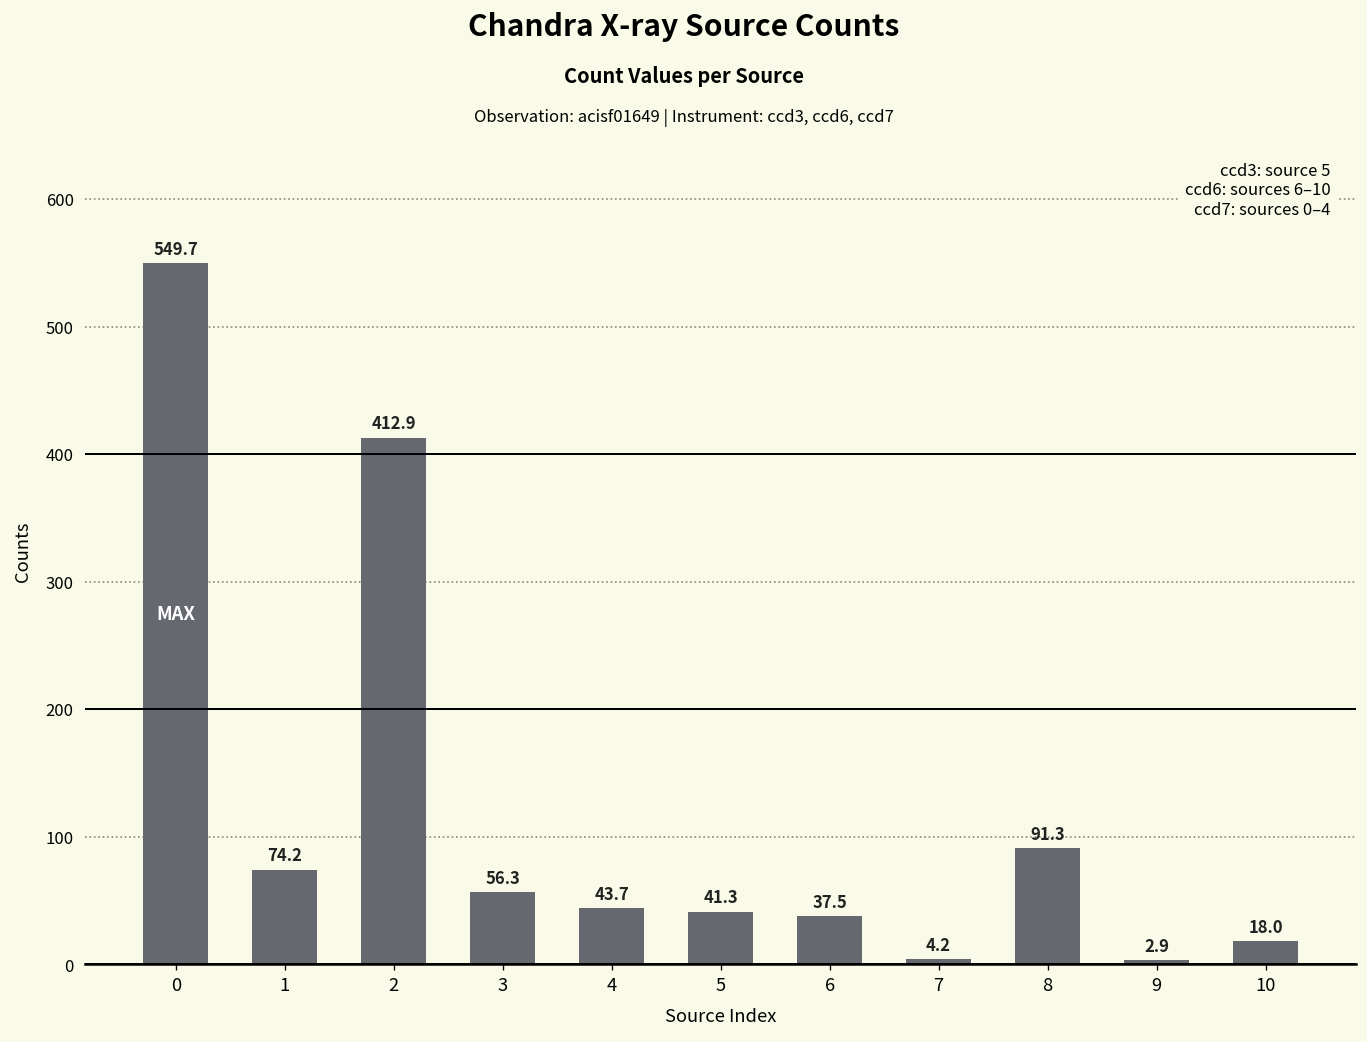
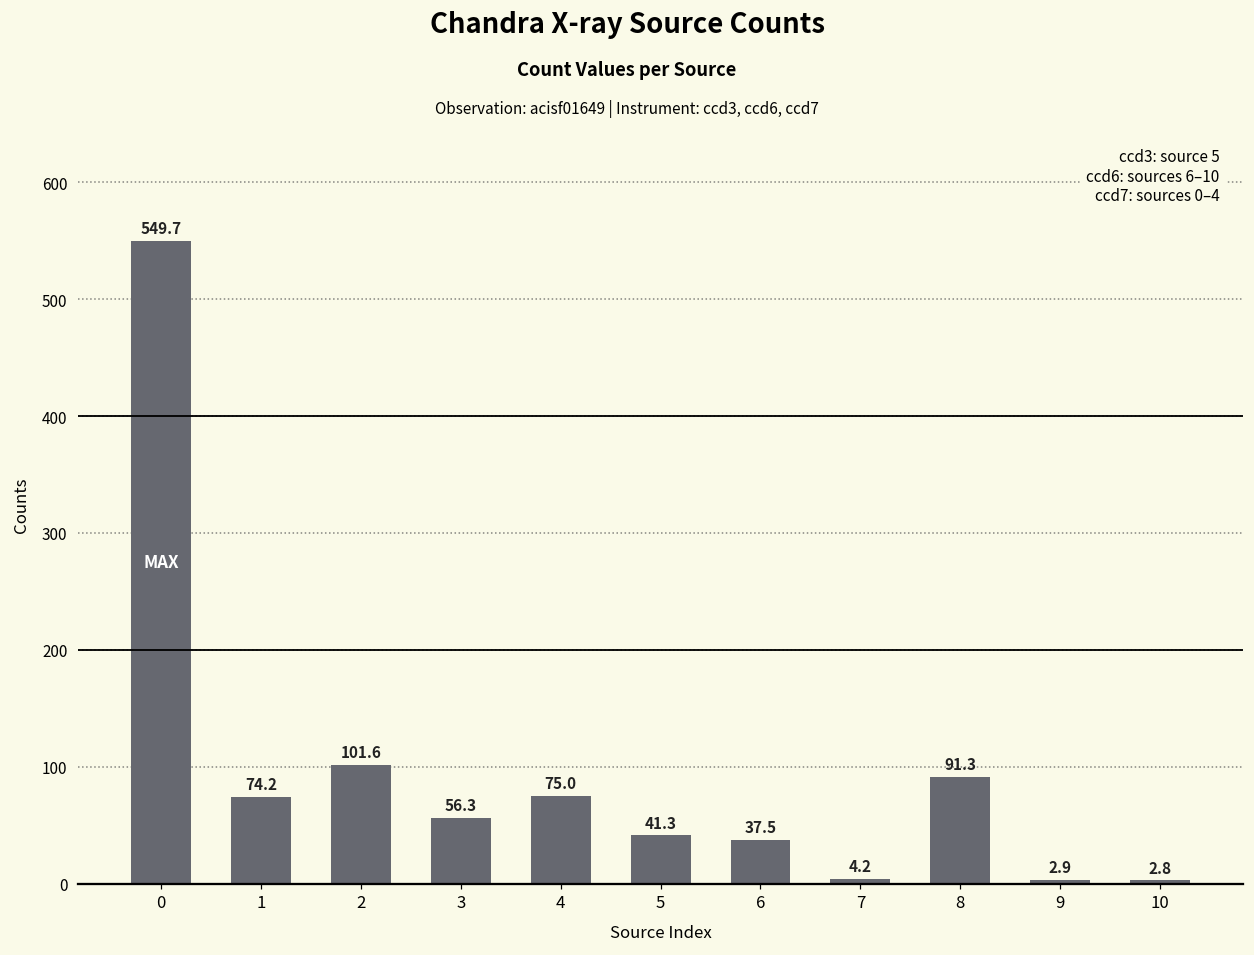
2: 412.9 -> 101.6
4: 43.7 -> 75.0
10: 18.0 -> 2.8
